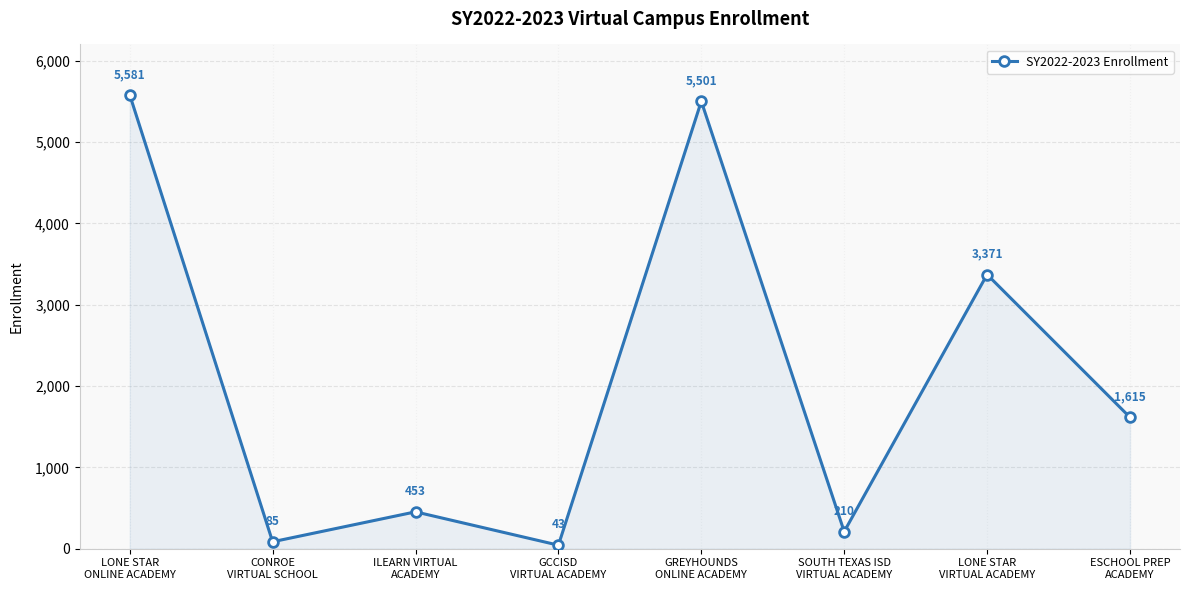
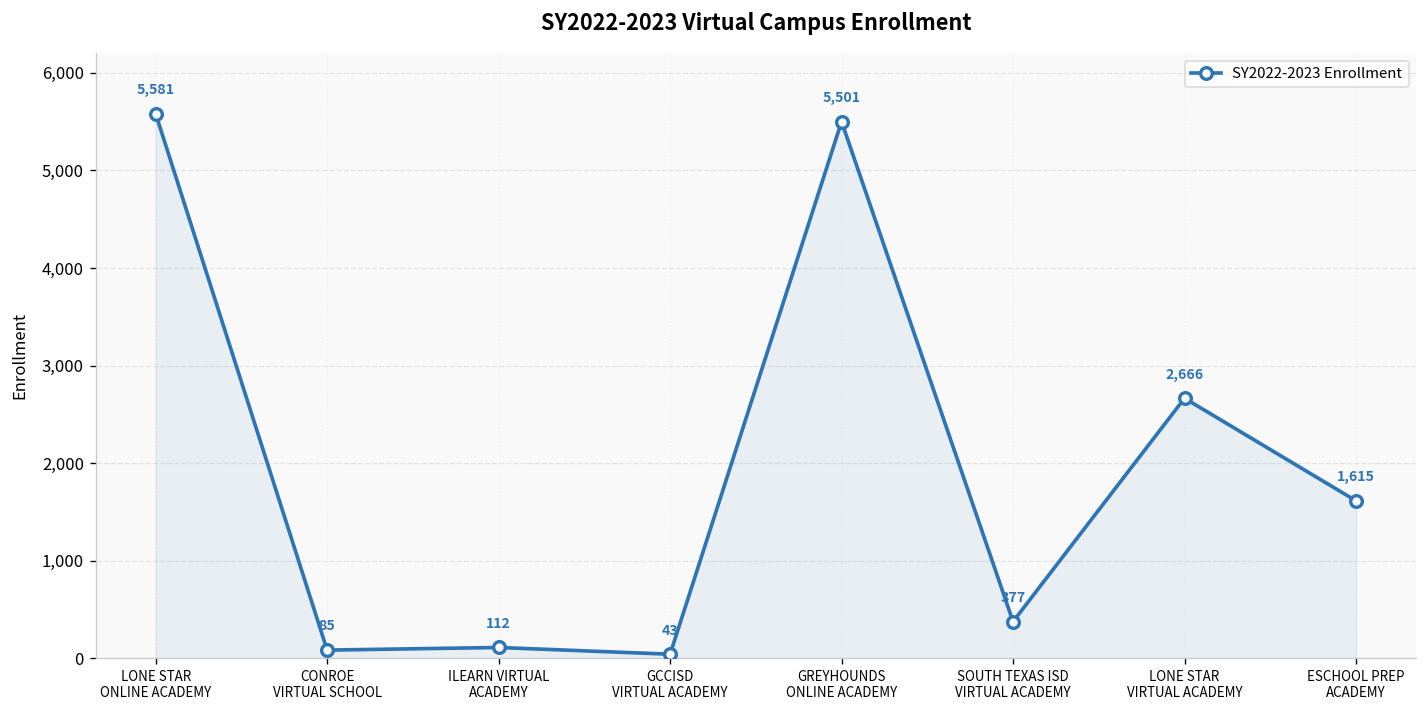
ILEARN VIRTUAL ACADEMY: 453 -> 112
SOUTH TEXAS ISD VIRTUAL ACADEMY: 210 -> 377
LONE STAR VIRTUAL ACADEMY: 3,371 -> 2,666
